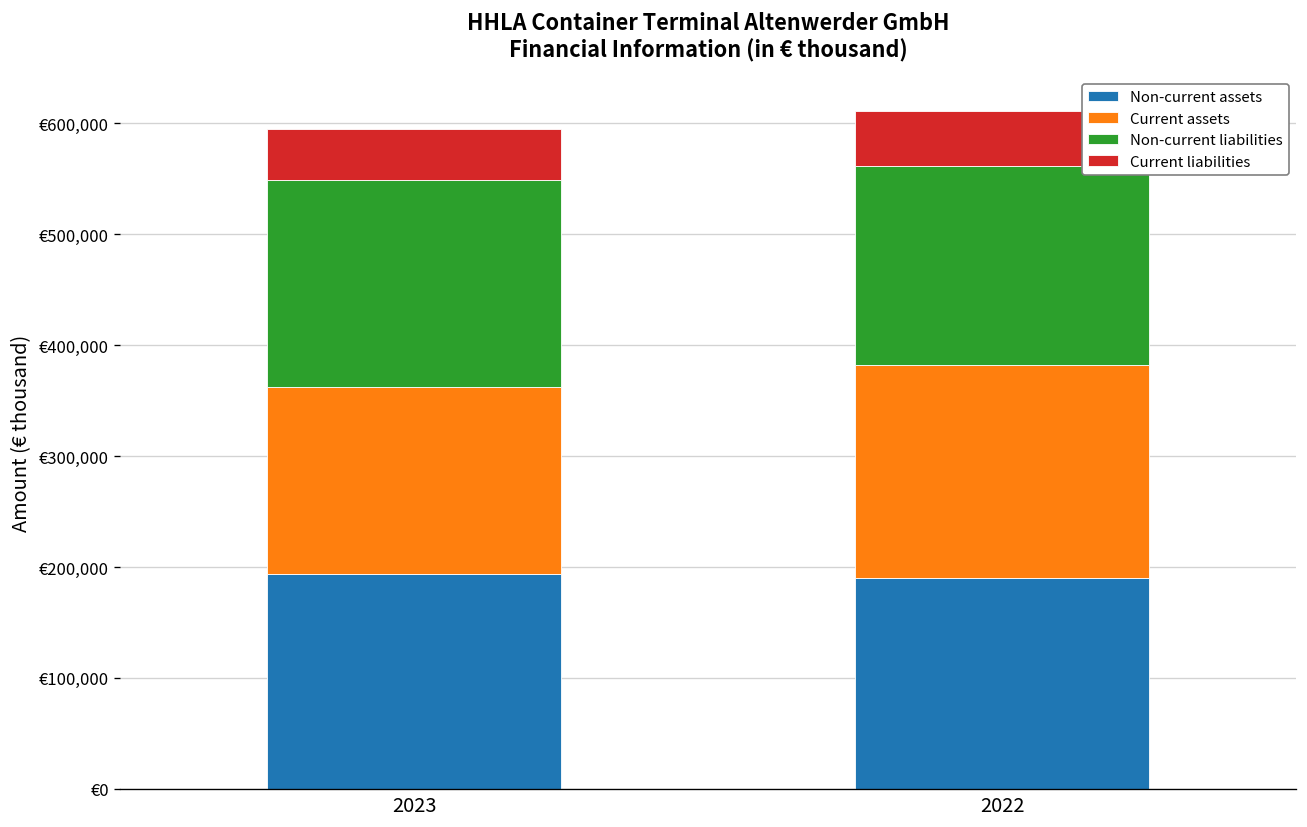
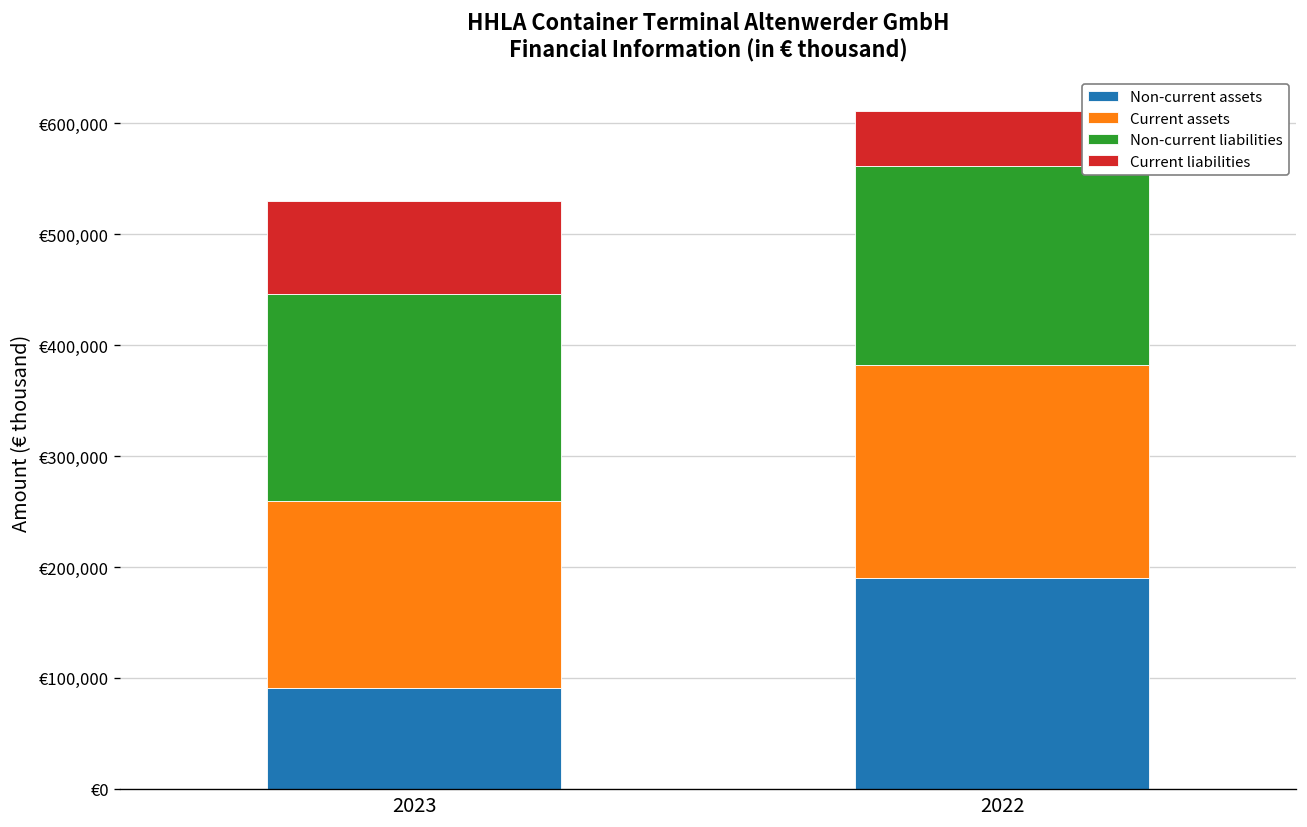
Non-current assets, 2023: €190,000 -> €90,000
Current liabilities, 2023: €50,000 -> €80,000
